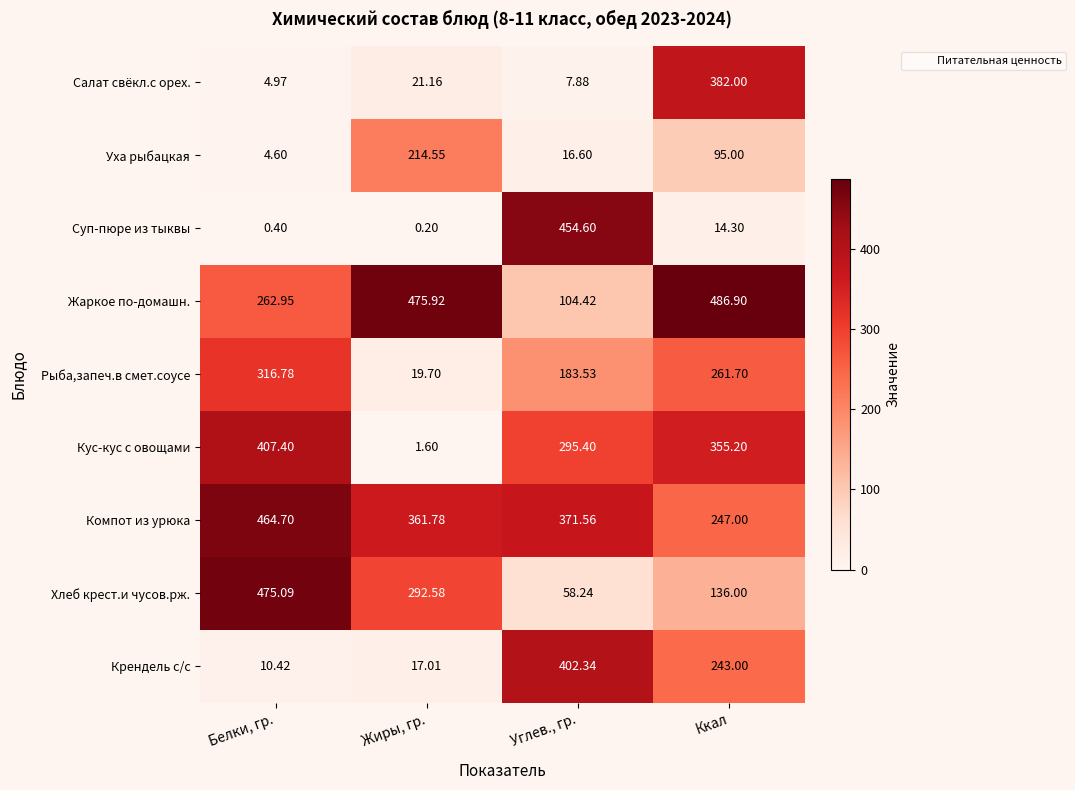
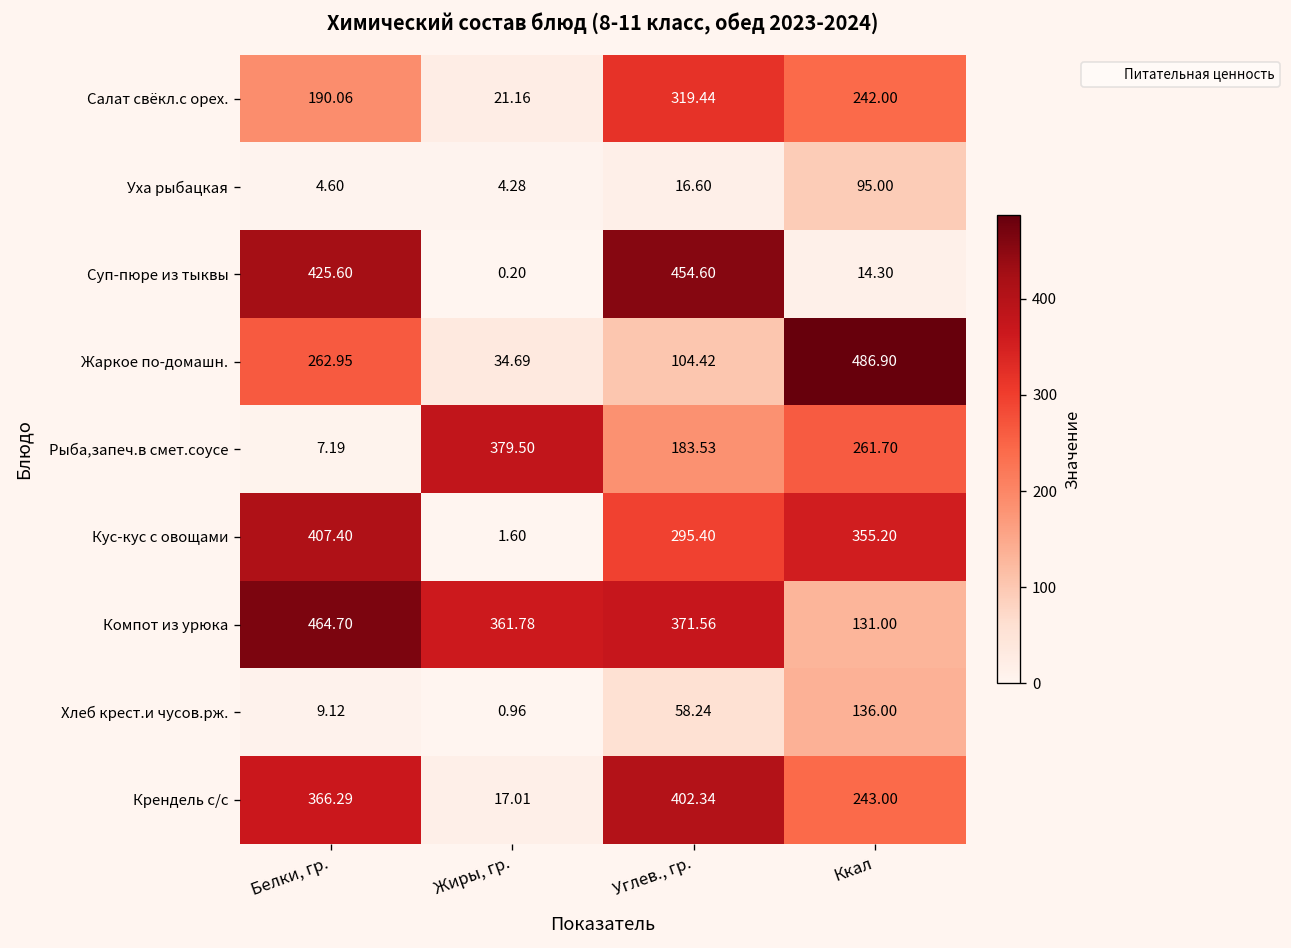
Салат свёкл.с орех., Белки, гр.: 4.97 -> 190.06
Салат свёкл.с орех., Углев., гр.: 7.88 -> 319.44
Салат свёкл.с орех., Ккал: 382.00 -> 242.00
Уха рыбацкая, Жиры, гр.: 214.55 -> 4.28
Суп-пюре из тыквы, Белки, гр.: 0.40 -> 425.60
Жаркое по-домашн., Жиры, гр.: 475.92 -> 34.69
Рыба,запеч.в смет.соусе, Белки, гр.: 316.78 -> 7.19
Рыба,запеч.в смет.соусе, Жиры, гр.: 19.70 -> 379.50
Компот из урюка, Ккал: 247.00 -> 131.00
Хлеб крест.и чусов.рж., Белки, гр.: 475.09 -> 9.12
Хлеб крест.и чусов.рж., Жиры, гр.: 292.58 -> 0.96
Крендель с/с, Белки, гр.: 10.42 -> 366.29
